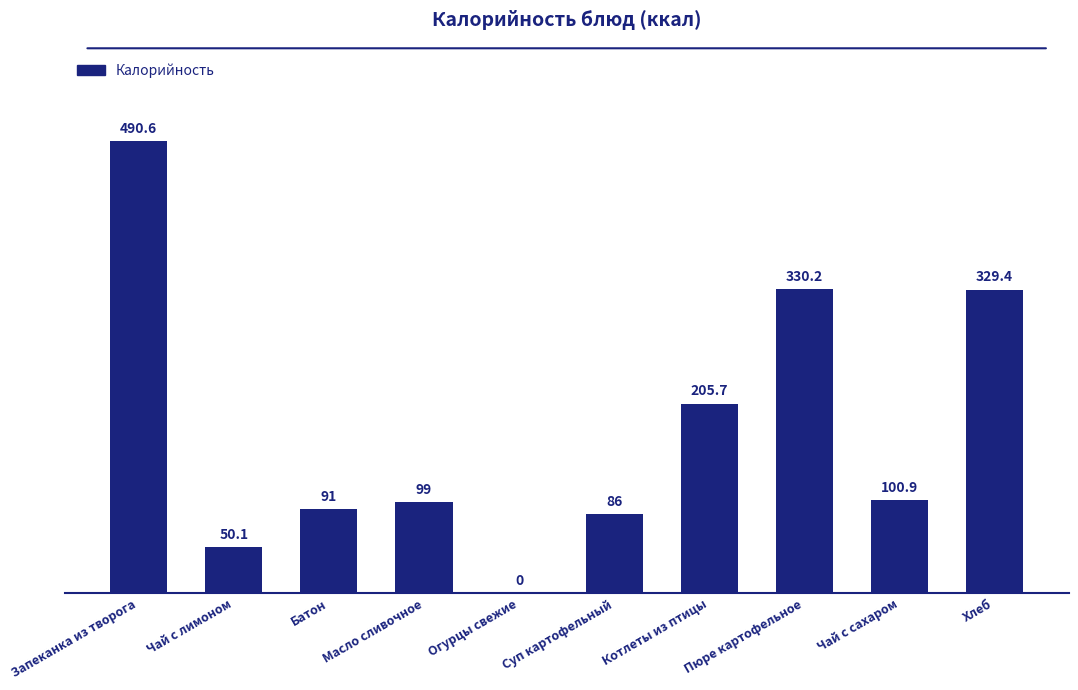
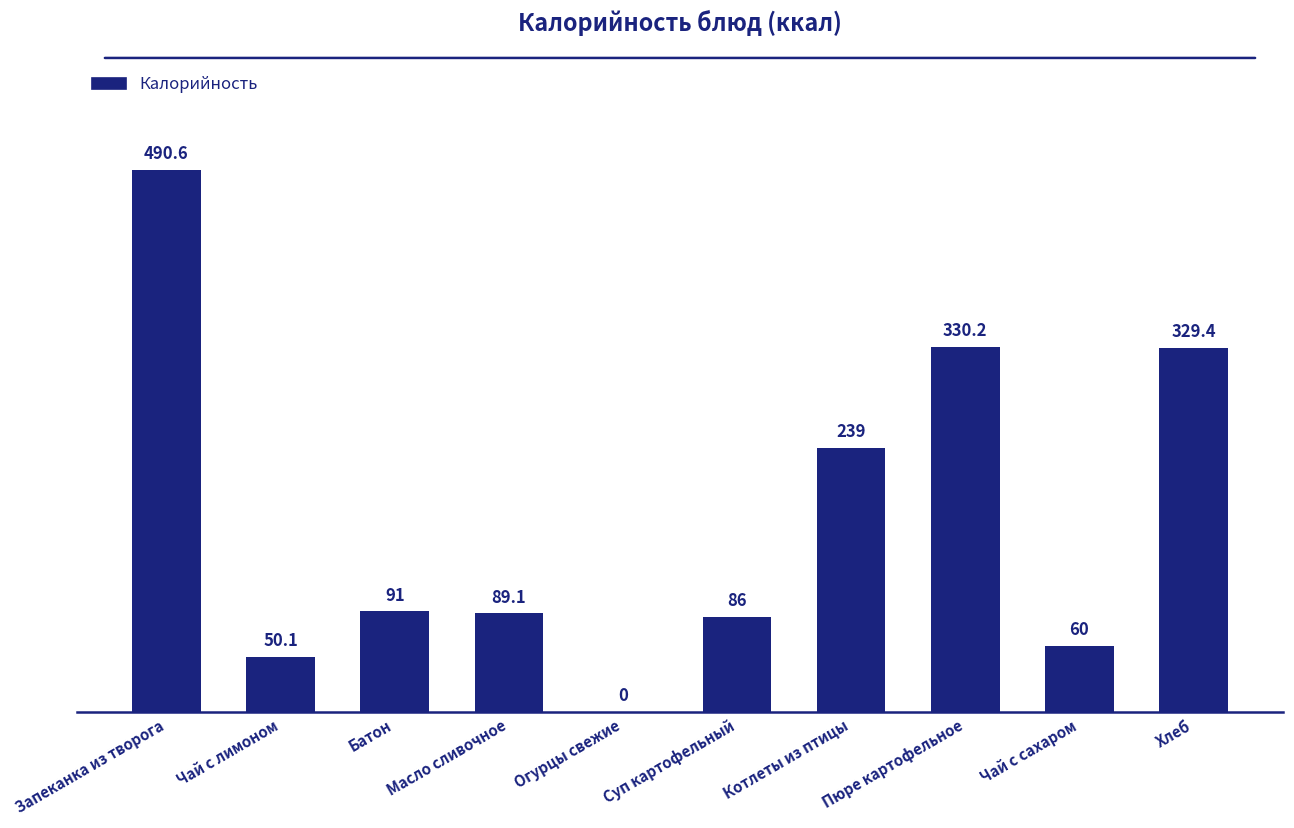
Масло сливочное: 99 -> 89.1
Котлеты из птицы: 205.7 -> 239
Чай с сахаром: 100.9 -> 60
